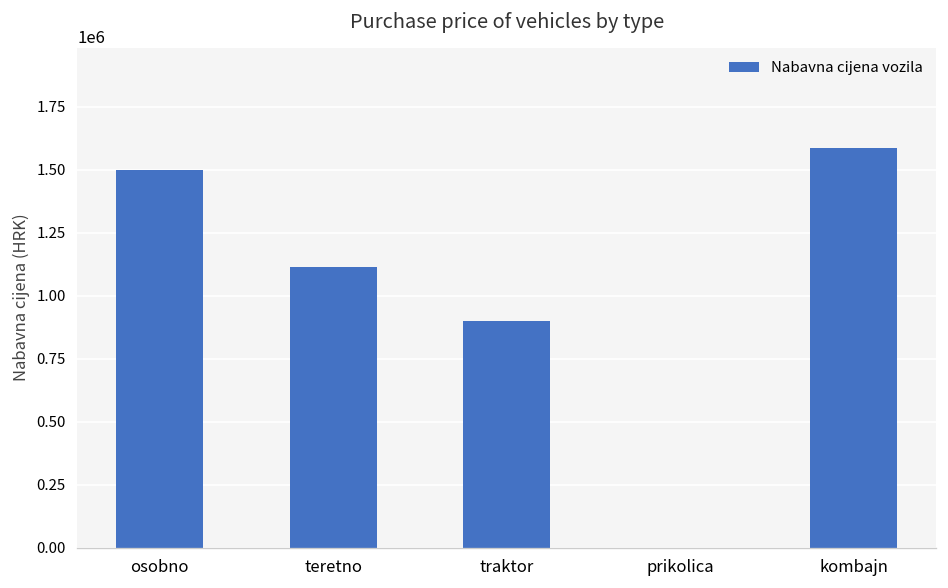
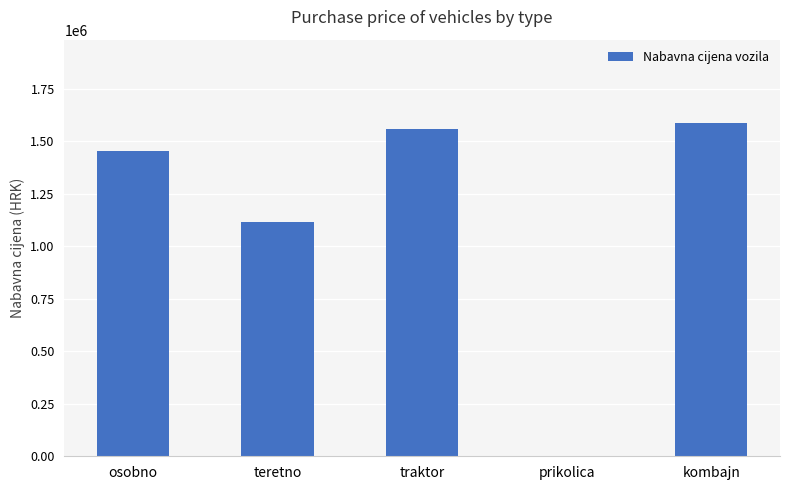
osobno: 1500000 -> 1450000
traktor: 900000 -> 1560000
